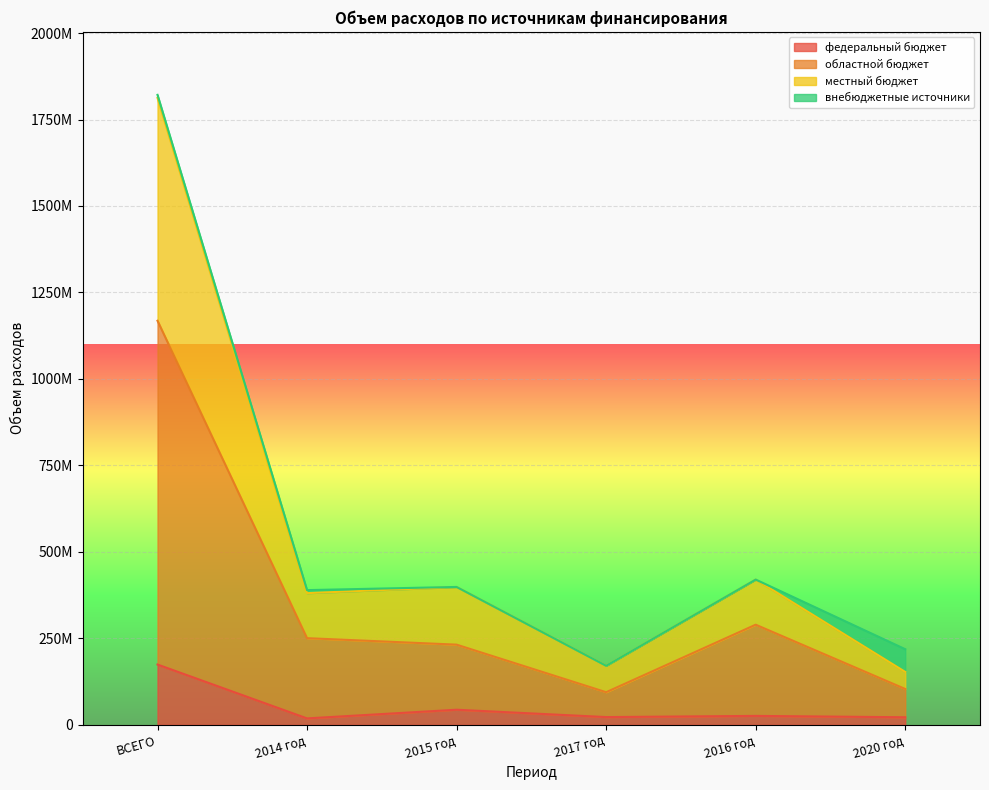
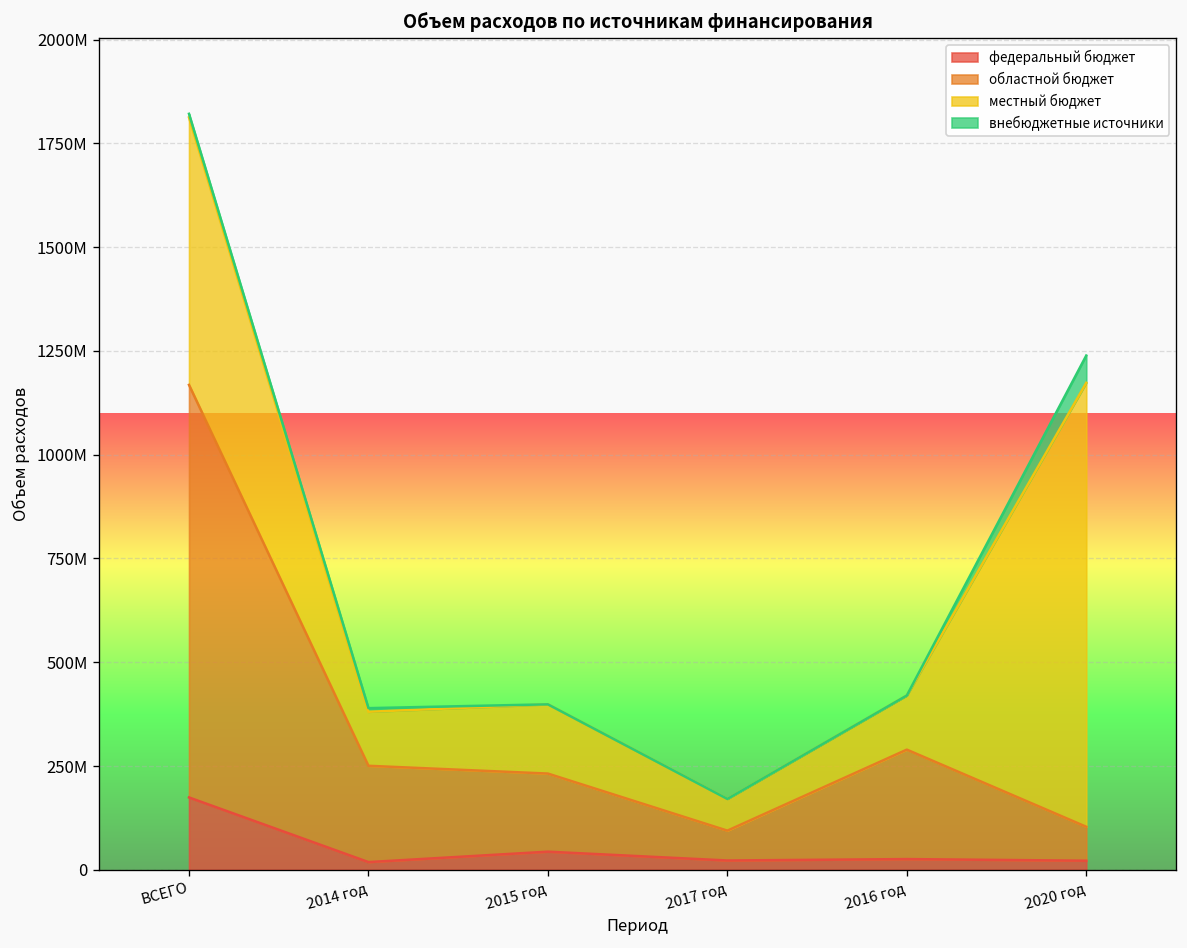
местный бюджет, 2020 год: 50000000 -> 1070000000
